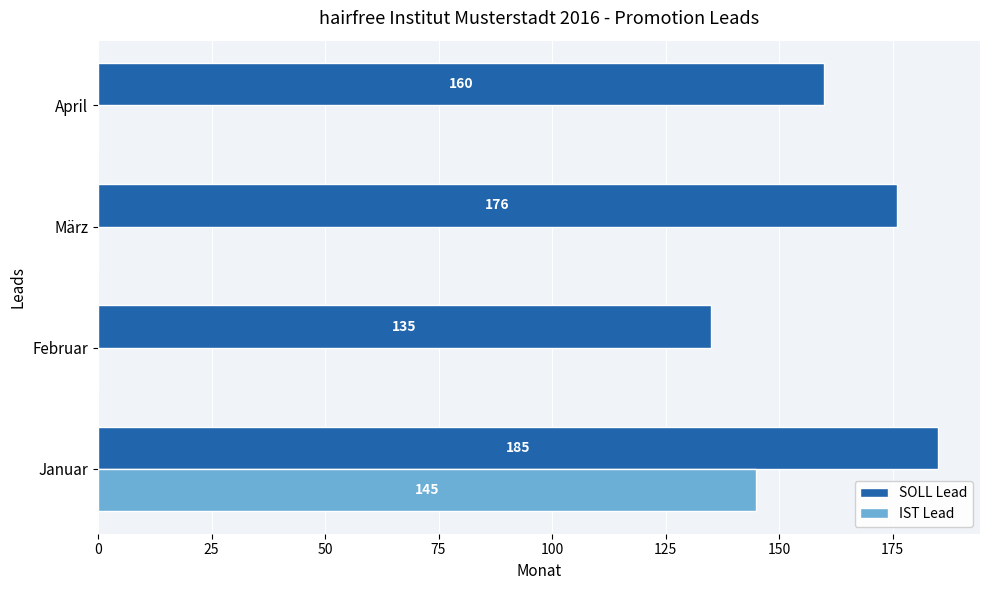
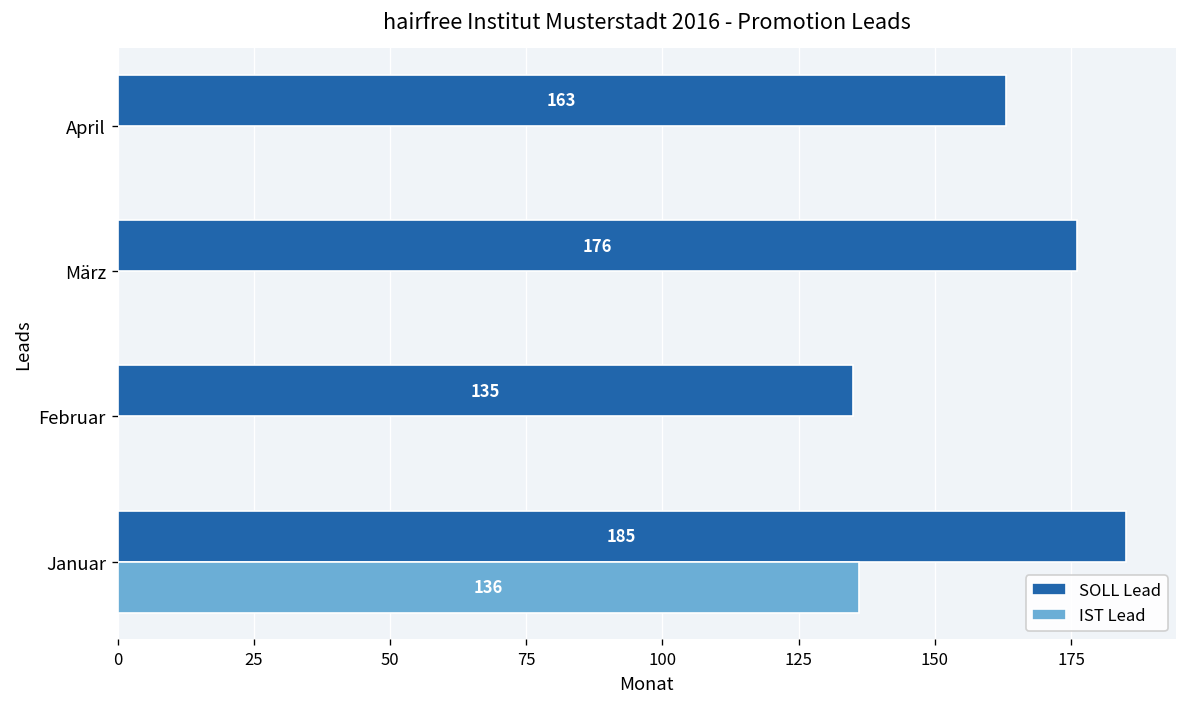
SOLL Lead, April: 160 -> 163
IST Lead, Januar: 145 -> 136
